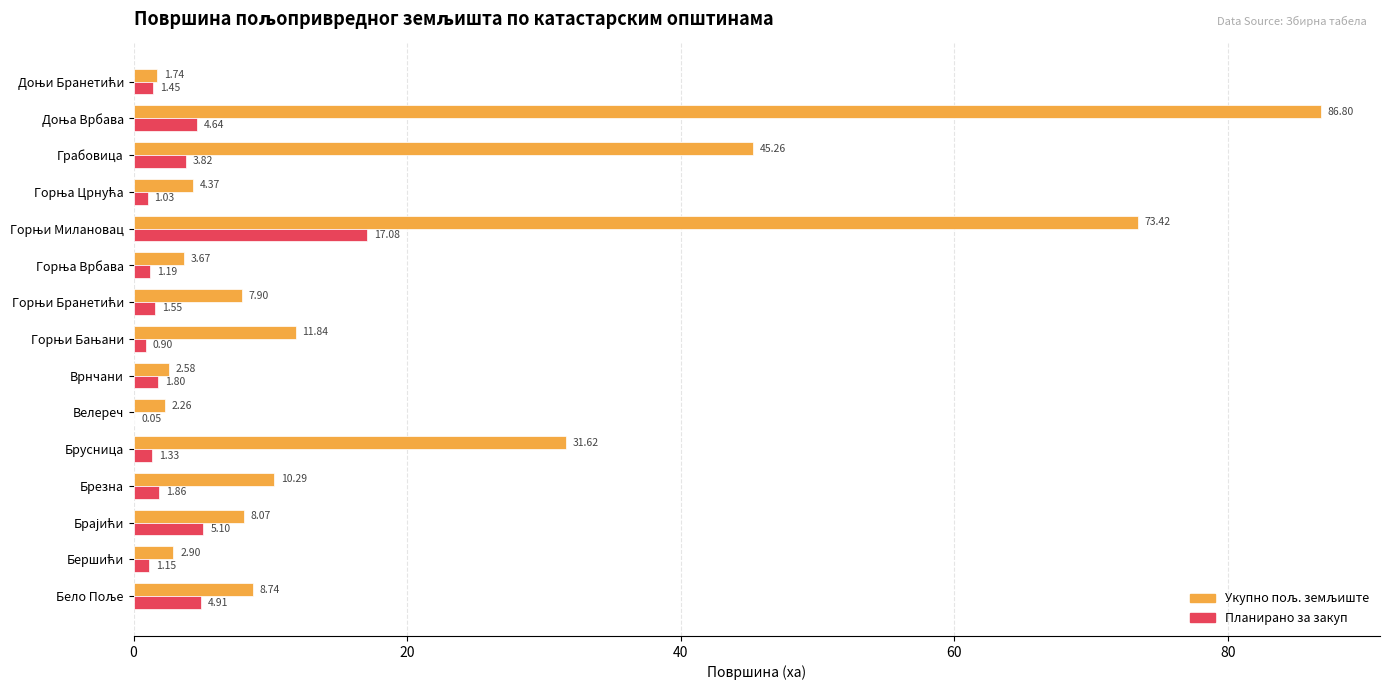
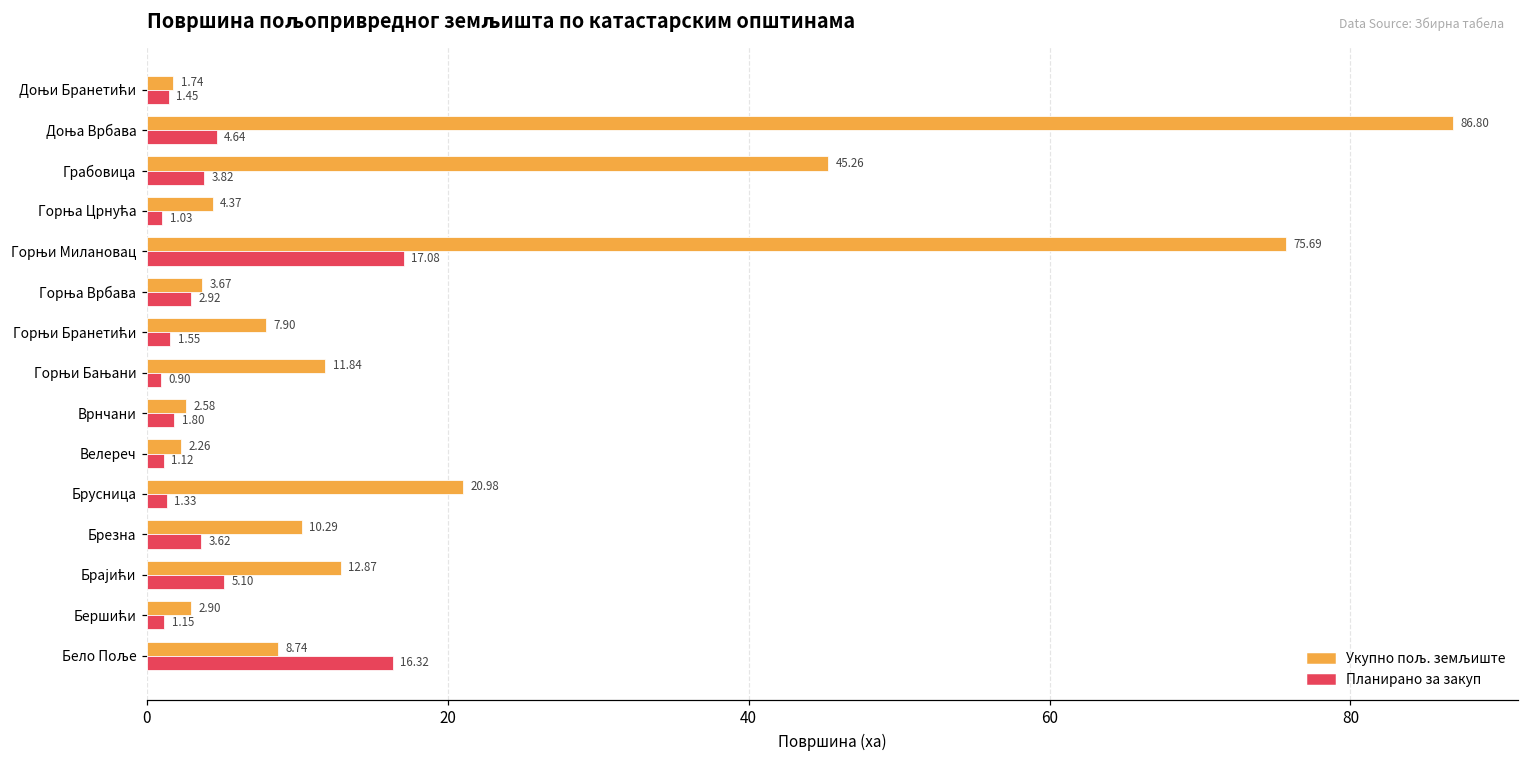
Укупно пољ. земљиште, Горњи Милановац: 73.42 -> 75.69
Планирано за закуп, Горња Врбава: 1.19 -> 2.92
Планирано за закуп, Велереч: 0.05 -> 1.12
Укупно пољ. земљиште, Брусница: 31.62 -> 20.98
Планирано за закуп, Брезна: 1.86 -> 3.62
Укупно пољ. земљиште, Брајићи: 8.07 -> 12.87
Планирано за закуп, Бело Поље: 4.91 -> 16.32
